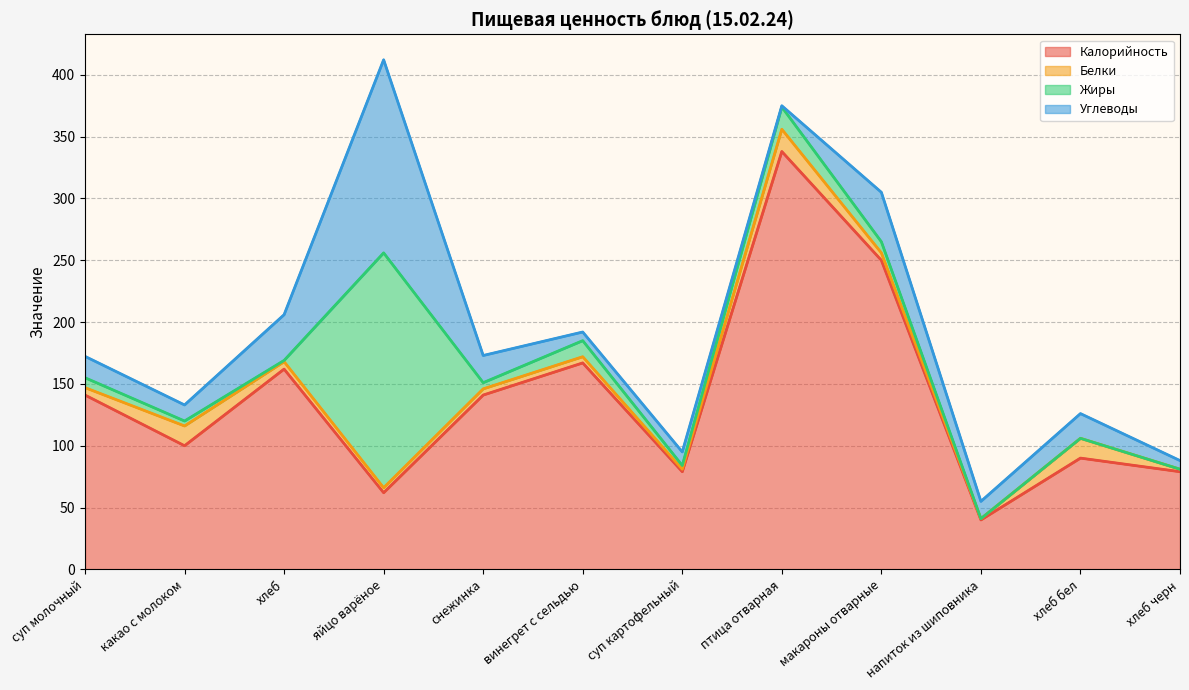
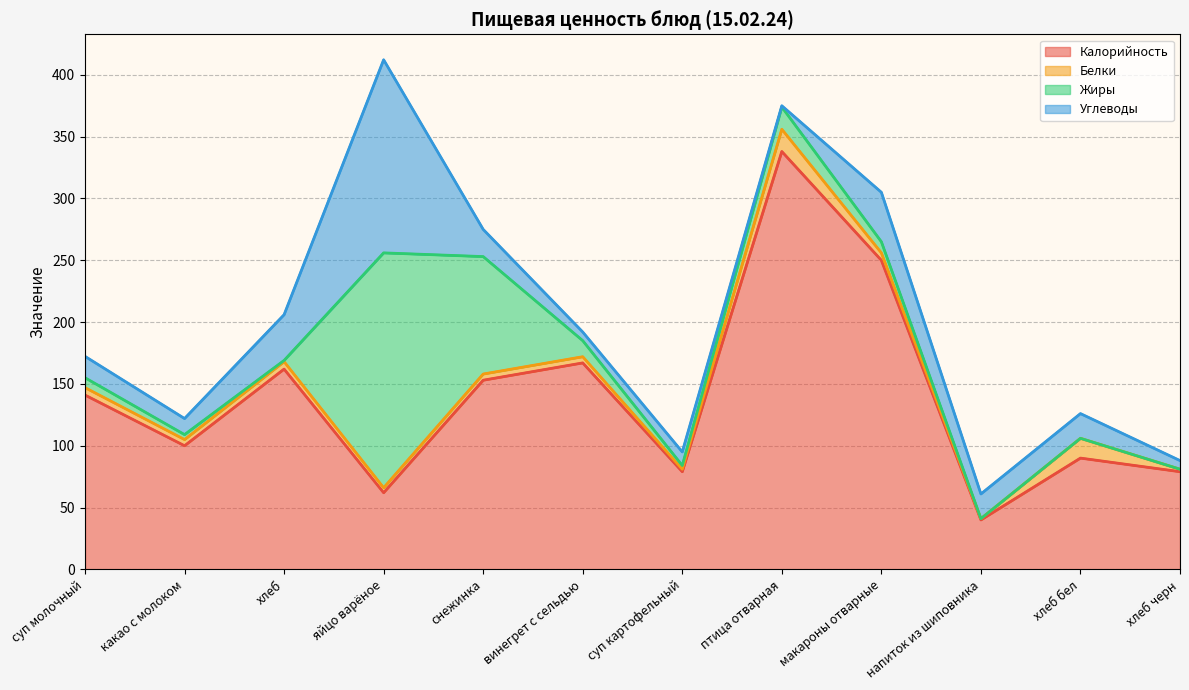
Белки, какао с молоком: 16 -> 5
Калорийность, снежинка: 141 -> 153
Жиры, снежинка: 5 -> 95
Углеводы, напиток из шиповника: 14 -> 20
